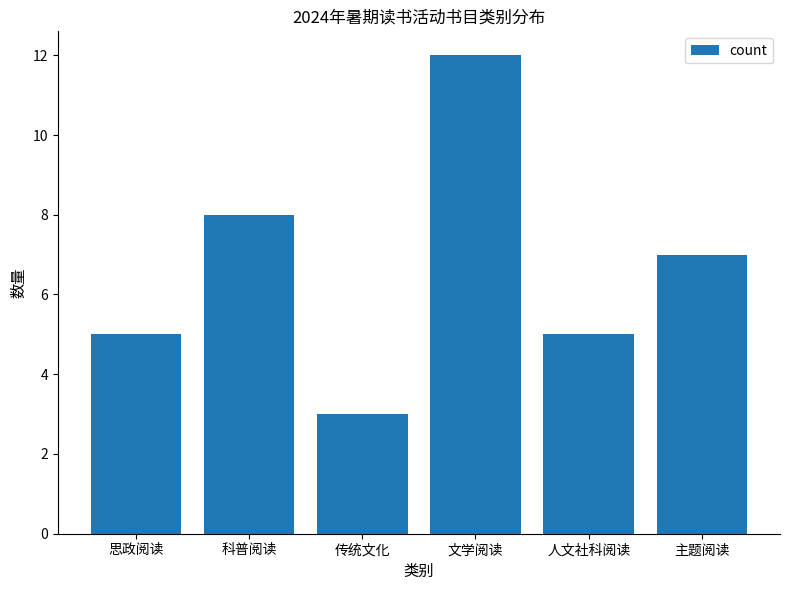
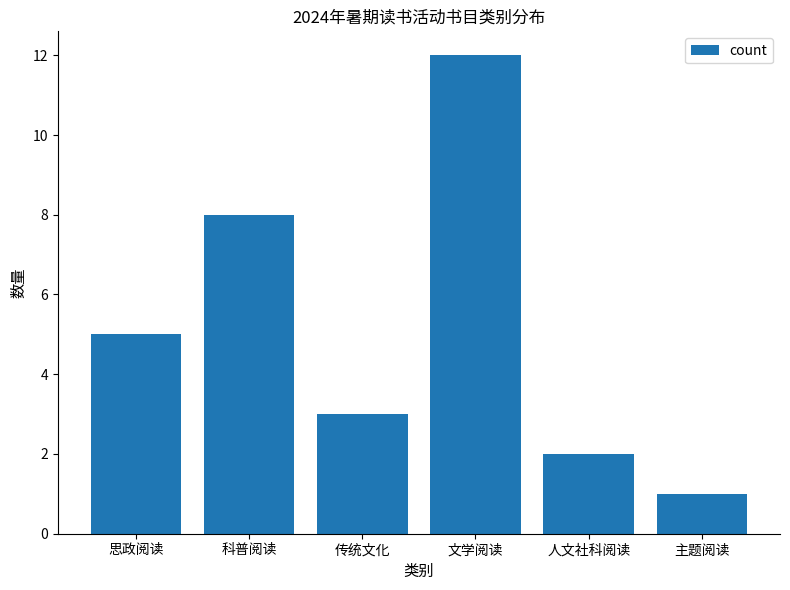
人文社科阅读: 5 -> 2
主题阅读: 7 -> 1
